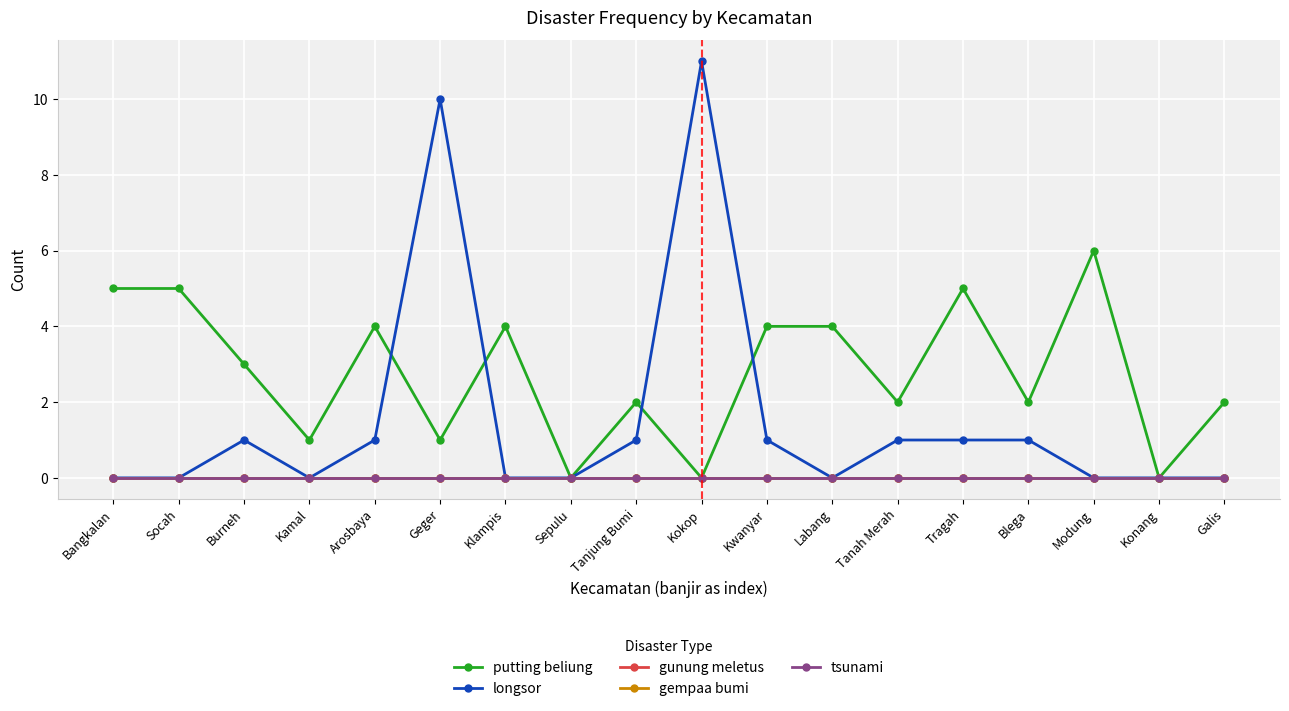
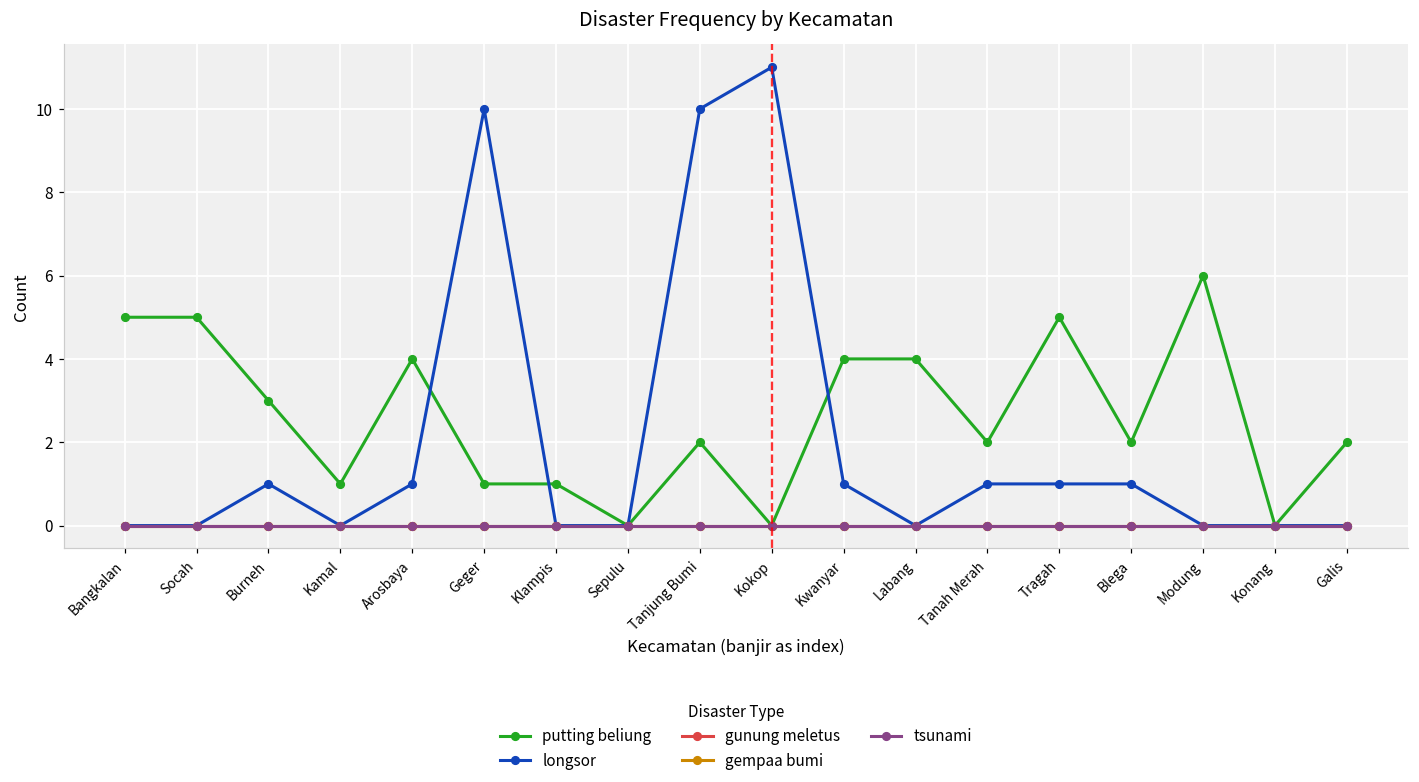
putting beliung, Klampis: 4 -> 1
longsor, Tanjung Bumi: 1 -> 10
